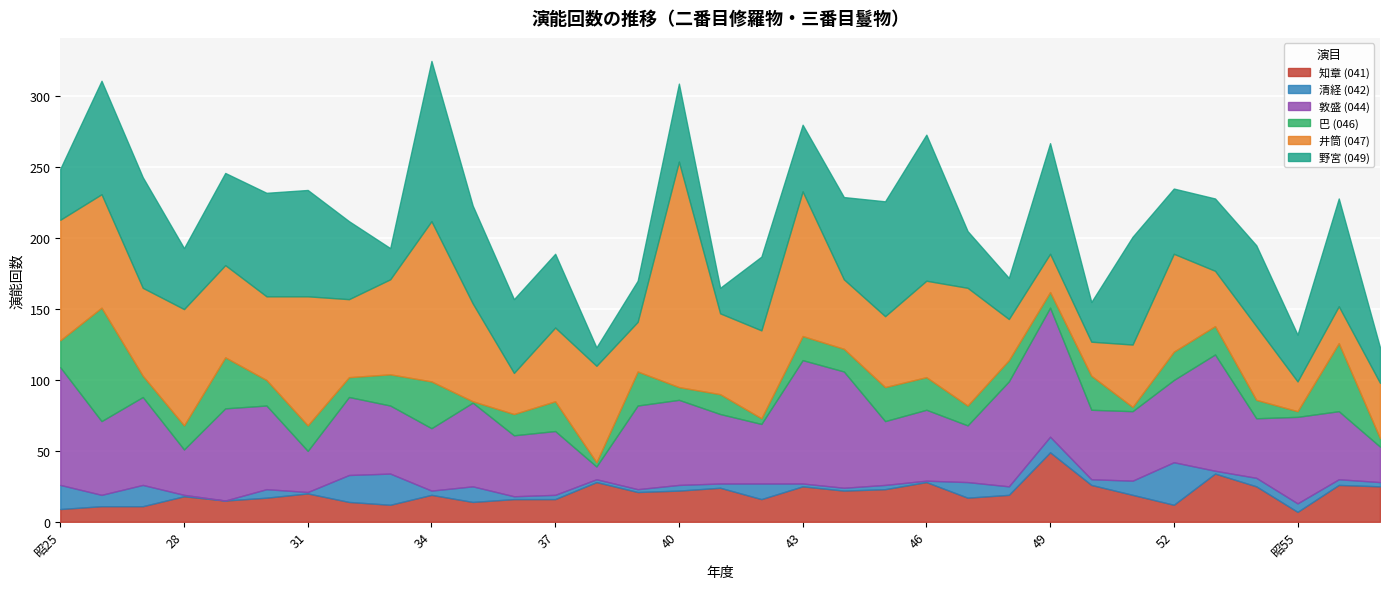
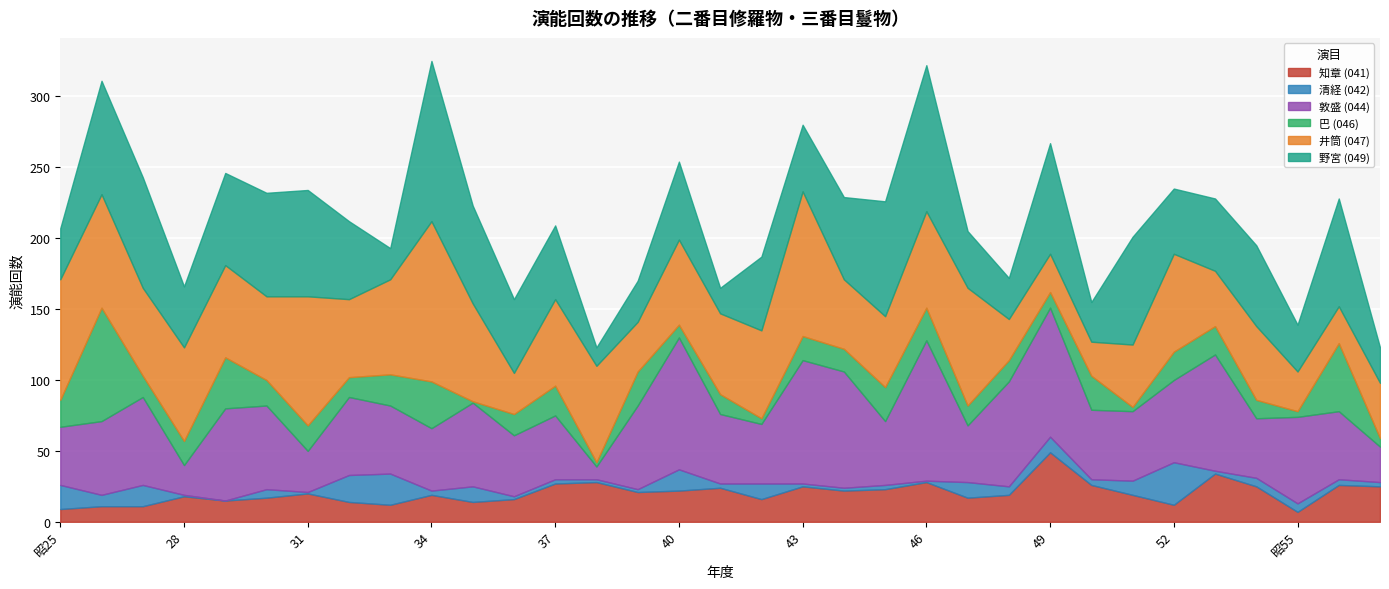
敦盛 (044), 昭25: 83 -> 41
敦盛 (044), 28: 32 -> 21
井筒 (047), 28: 82 -> 66
知章 (041), 37: 16 -> 27
井筒 (047), 37: 52 -> 61
清経 (042), 40: 4 -> 15
敦盛 (044), 40: 60 -> 93
井筒 (047), 40: 159 -> 60
敦盛 (044), 46: 50 -> 99
井筒 (047), 昭55: 21 -> 28
